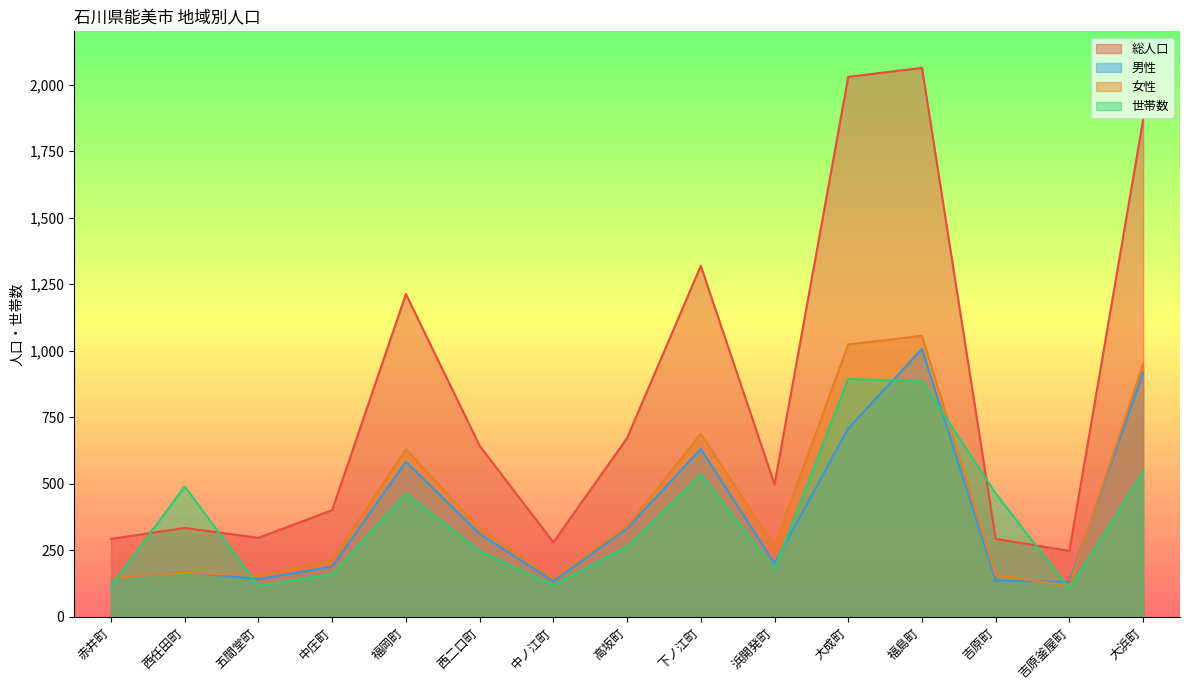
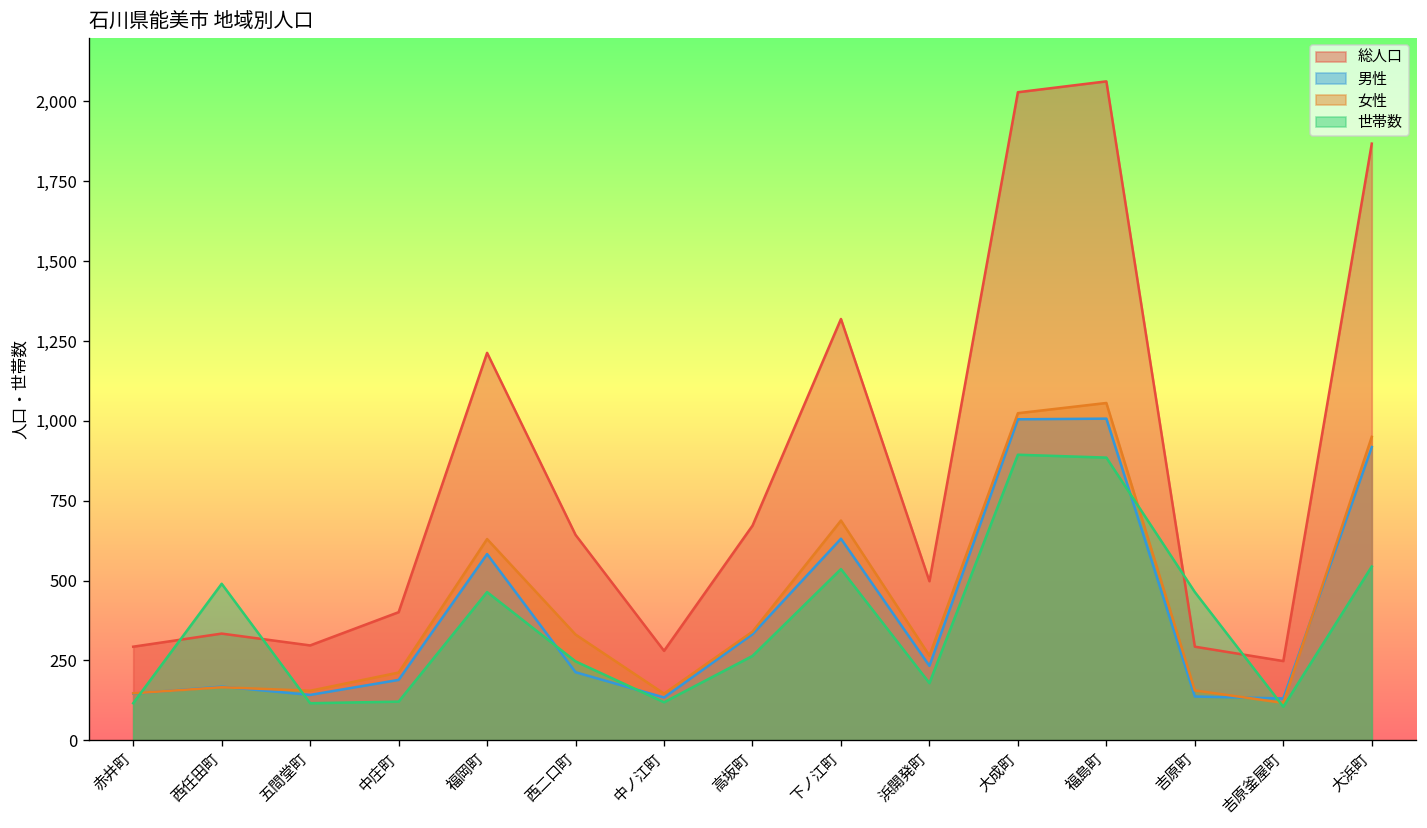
世帯数, 中庄町: 160 -> 120
男性, 西二口町: 310 -> 210
男性, 浜開発町: 200 -> 230
男性, 大成町: 710 -> 1,010
